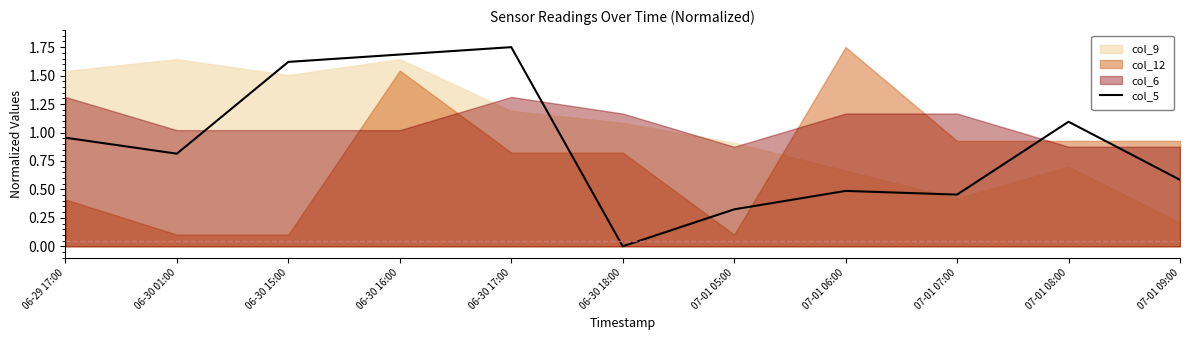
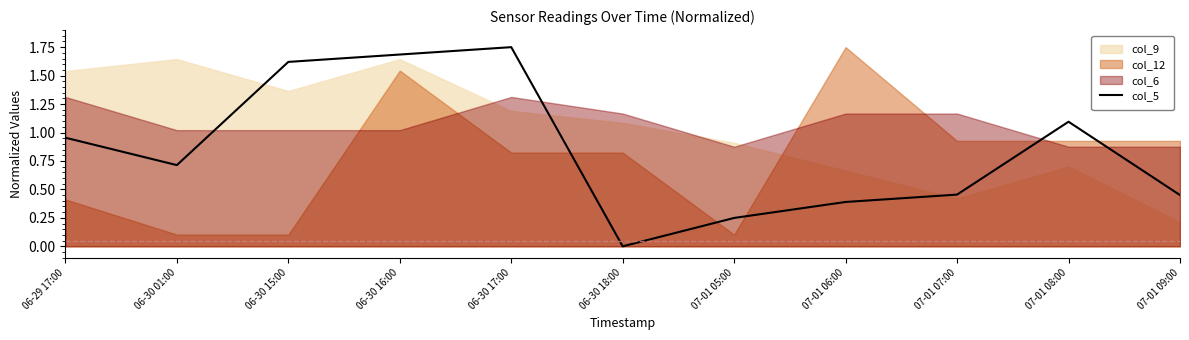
col_5, 06-30 01:00: 0.81 -> 0.71
col_9, 06-30 15:00: 1.50 -> 1.36
col_5, 07-01 05:00: 0.32 -> 0.25
col_5, 07-01 06:00: 0.49 -> 0.39
col_5, 07-01 09:00: 0.58 -> 0.45
